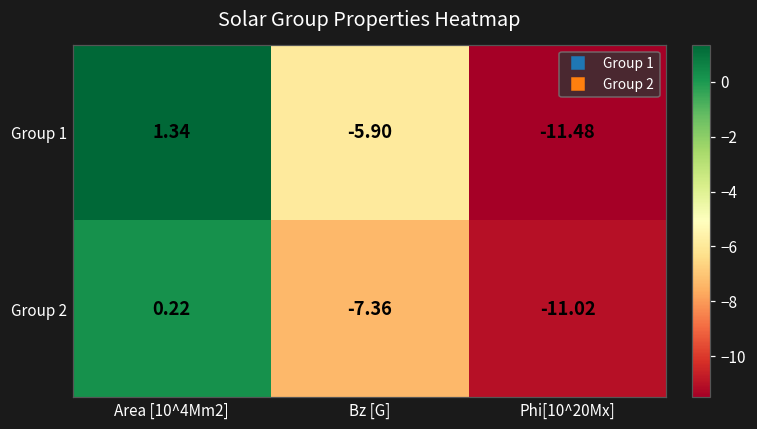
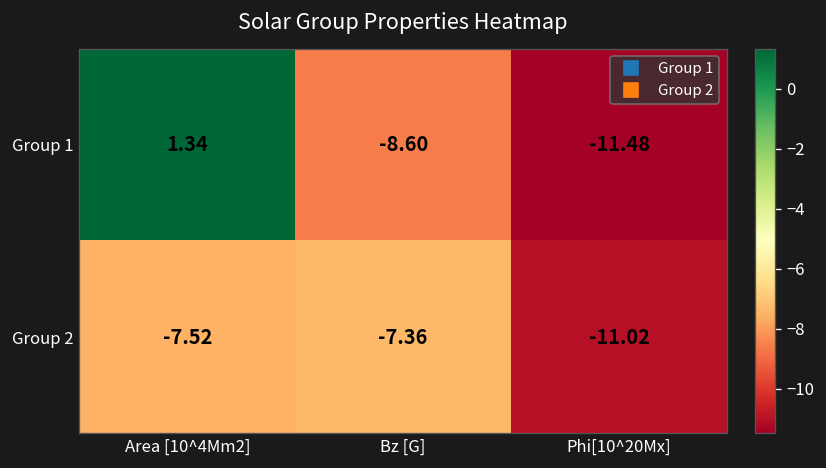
Group 1, Bz [G]: -5.90 -> -8.60
Group 2, Area [10^4Mm2]: 0.22 -> -7.52
